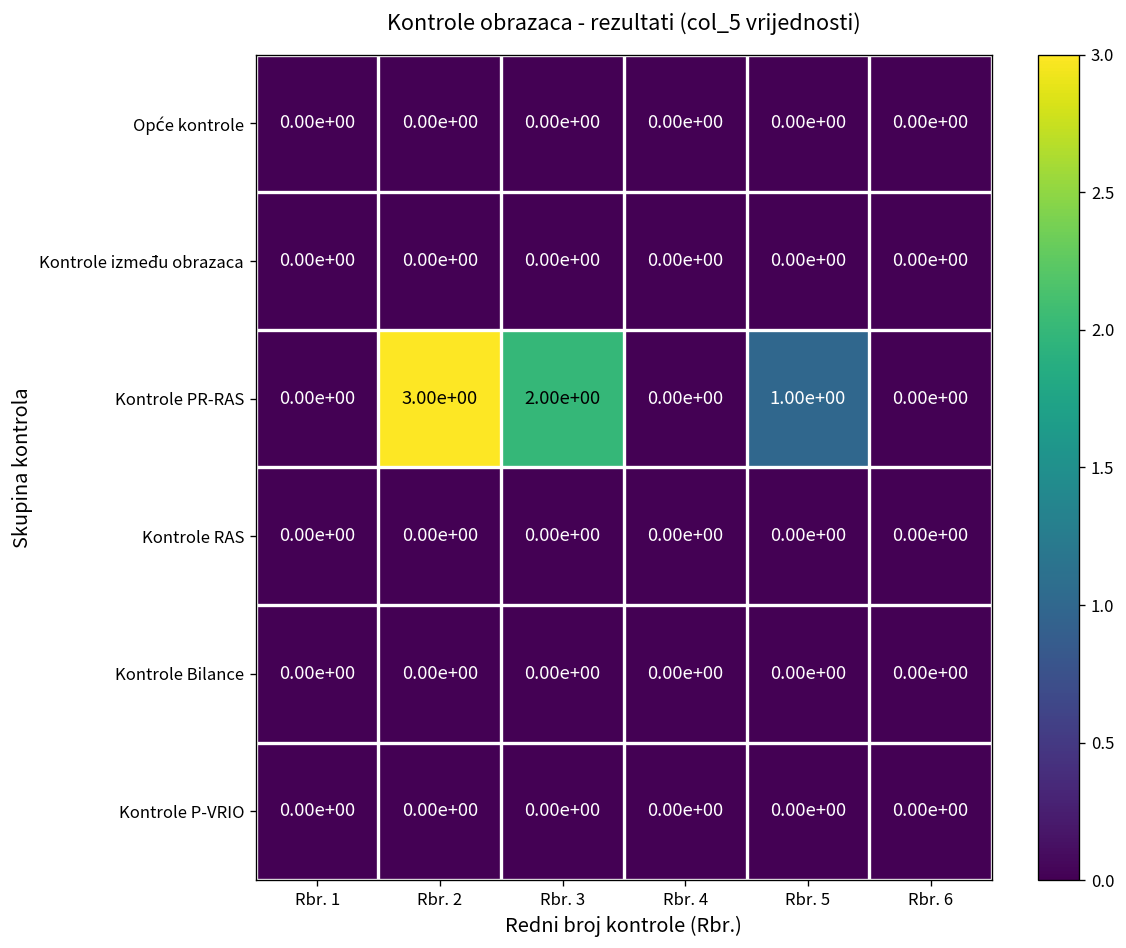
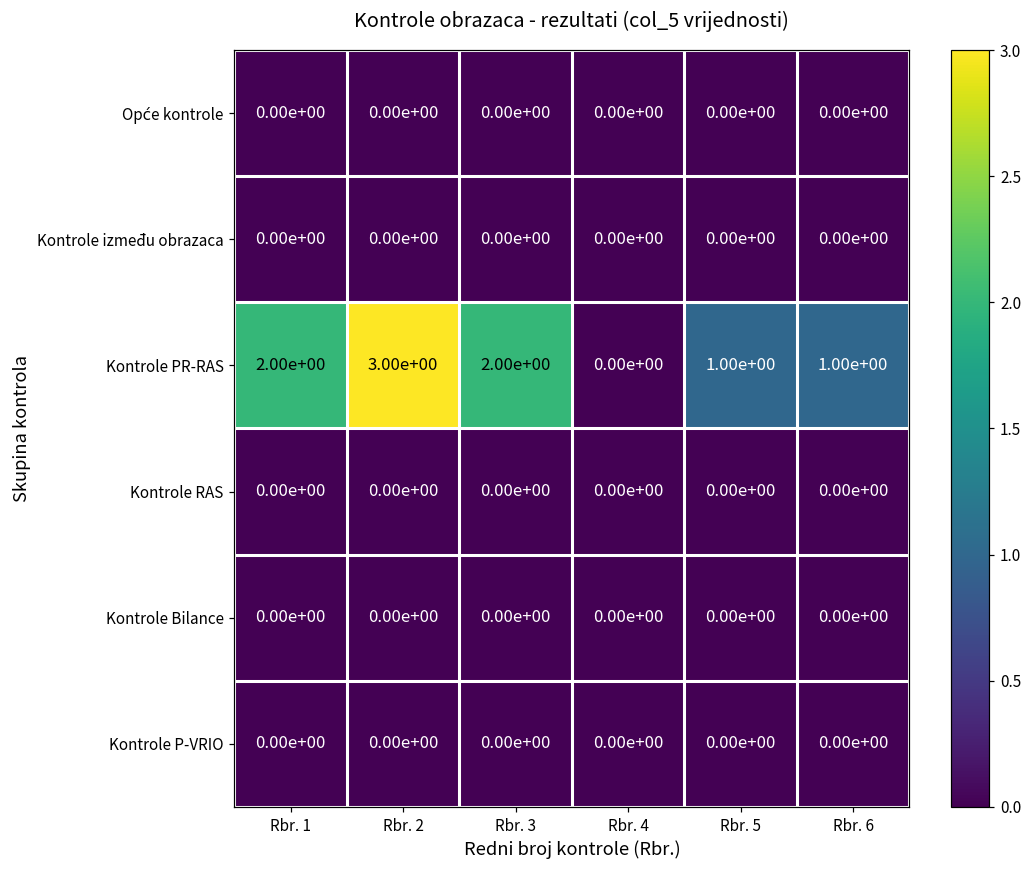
Kontrole PR-RAS, Rbr. 1: 0.00e+00 -> 2.00e+00
Kontrole PR-RAS, Rbr. 6: 0.00e+00 -> 1.00e+00
